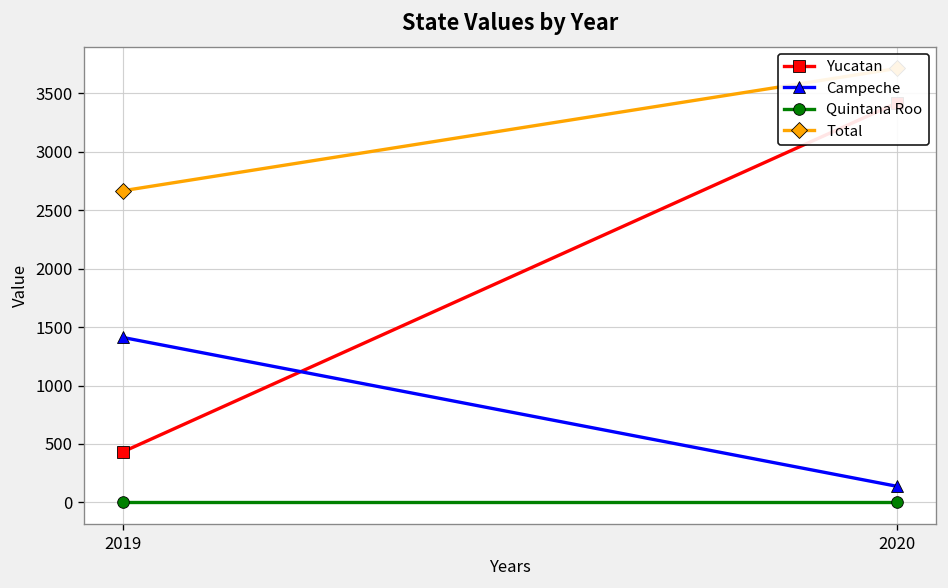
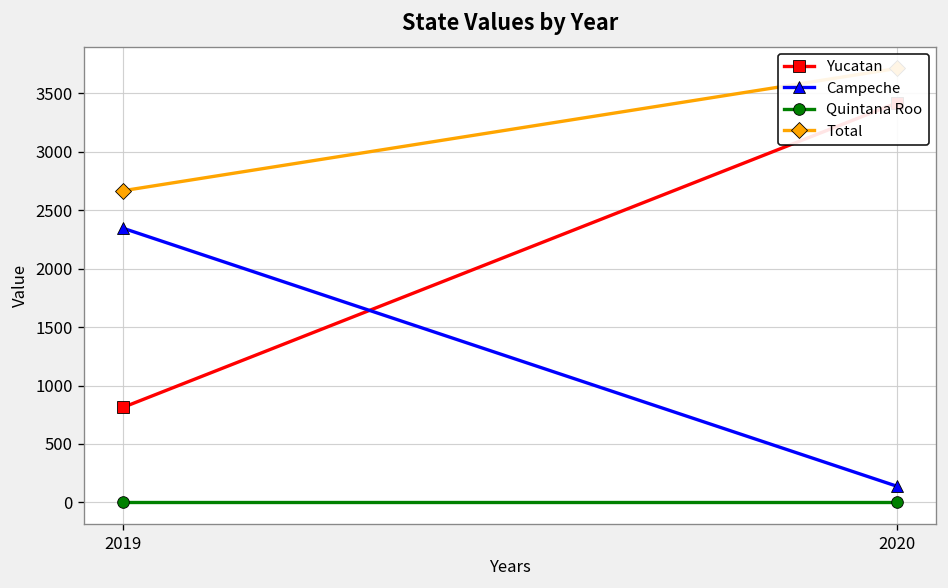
Yucatan, 2019: 400 -> 800
Campeche, 2019: 1400 -> 2300
